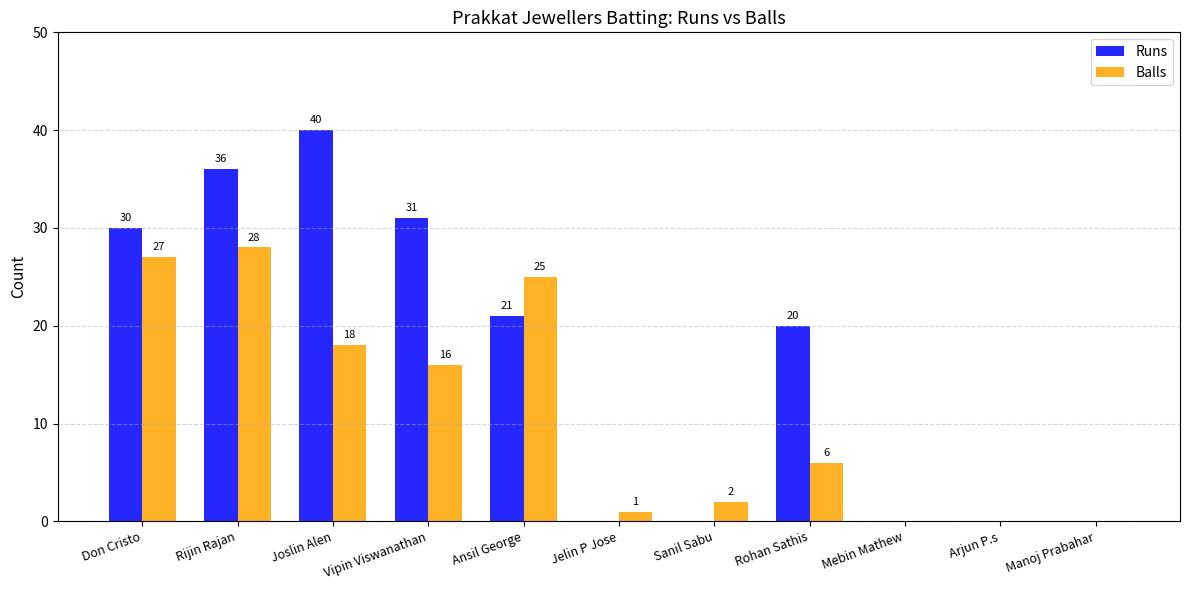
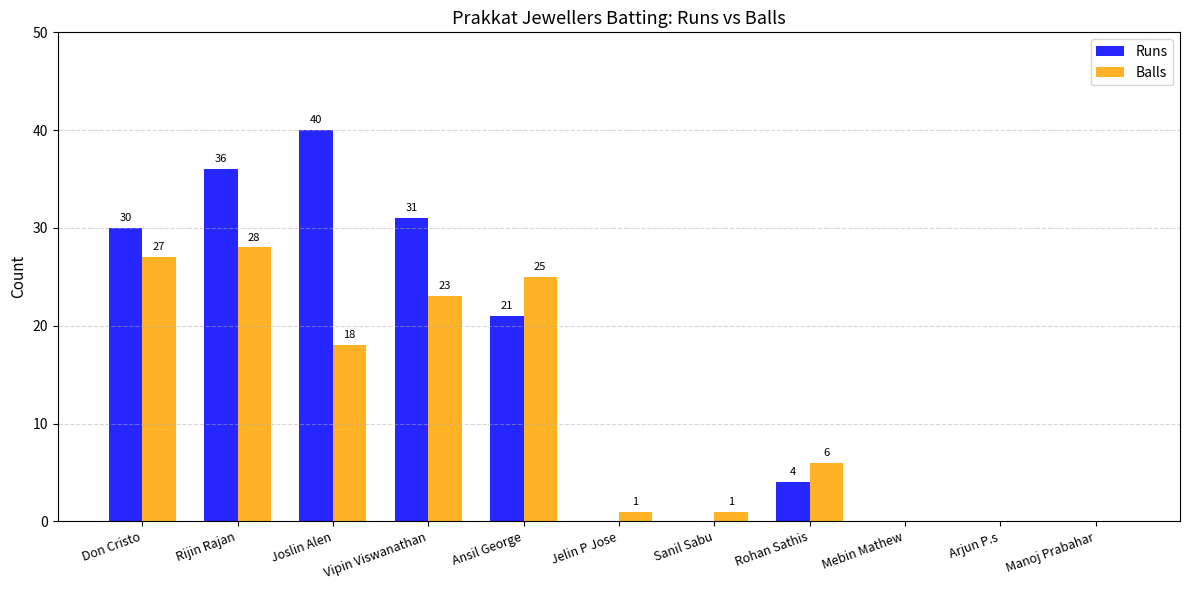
Balls, Vipin Viswanathan: 16 -> 23
Balls, Sanil Sabu: 2 -> 1
Runs, Rohan Sathis: 20 -> 4
